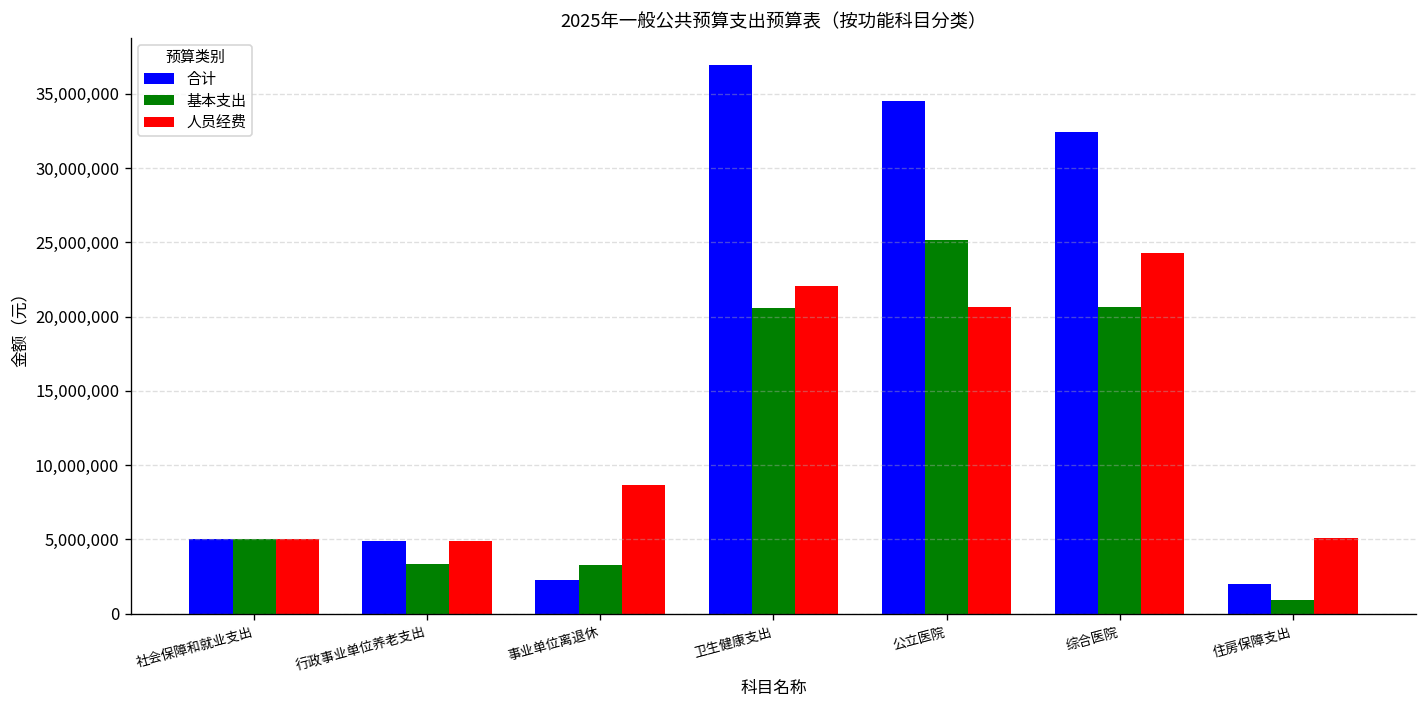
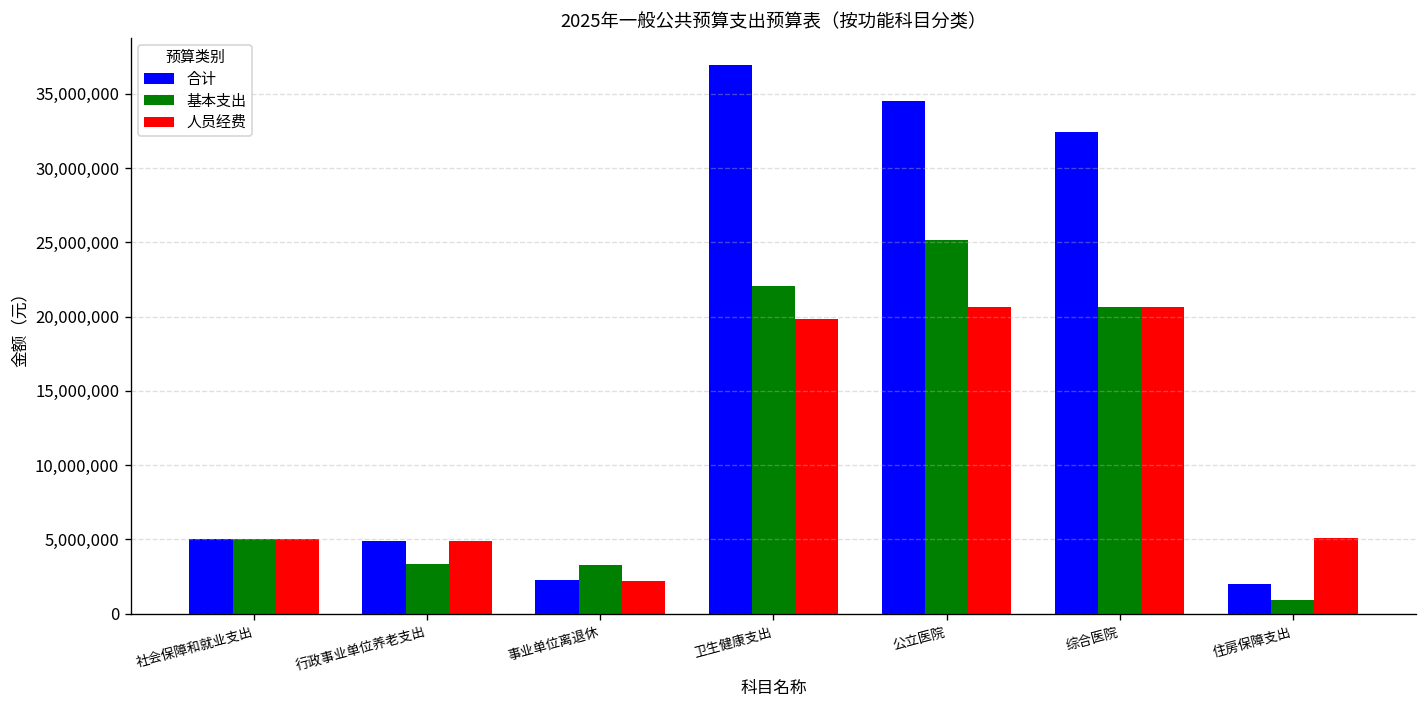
人员经费, 事业单位离退休: 8,700,000 -> 2,200,000
基本支出, 卫生健康支出: 20,600,000 -> 22,100,000
人员经费, 卫生健康支出: 22,100,000 -> 19,800,000
人员经费, 综合医院: 24,300,000 -> 20,600,000
